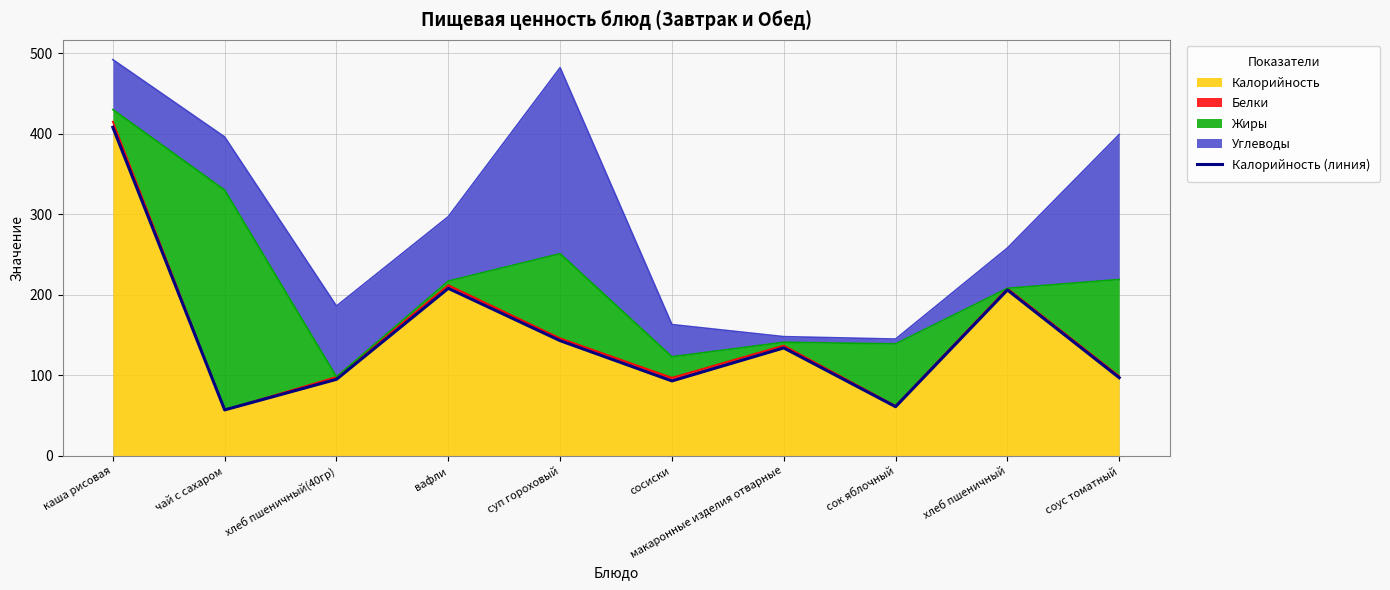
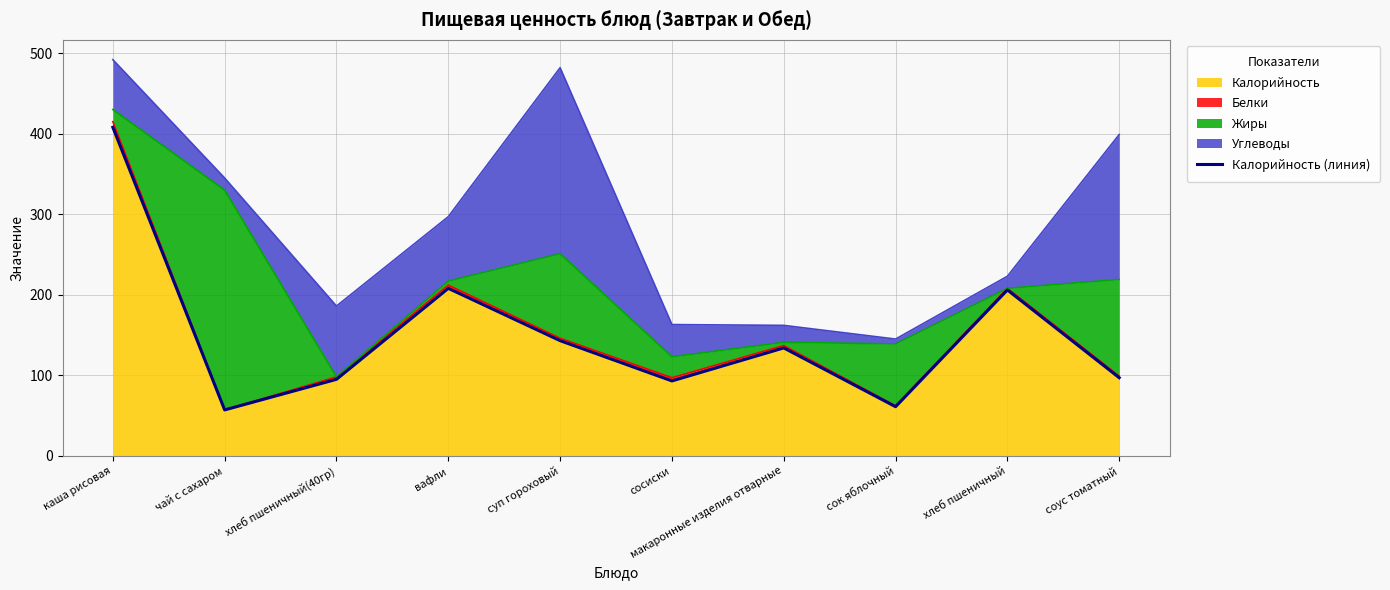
Углеводы, чай с сахаром: 70 -> 20
Углеводы, макаронные изделия отварные: 10 -> 20
Углеводы, хлеб пшеничный: 50 -> 20
